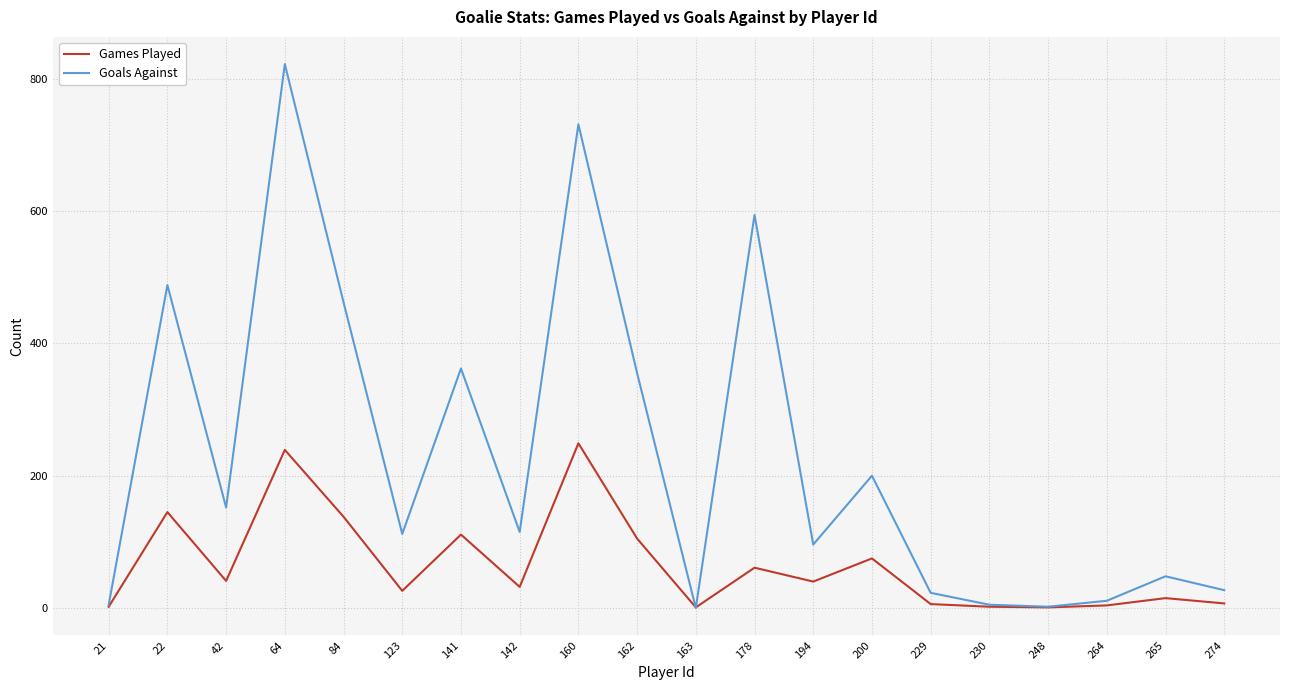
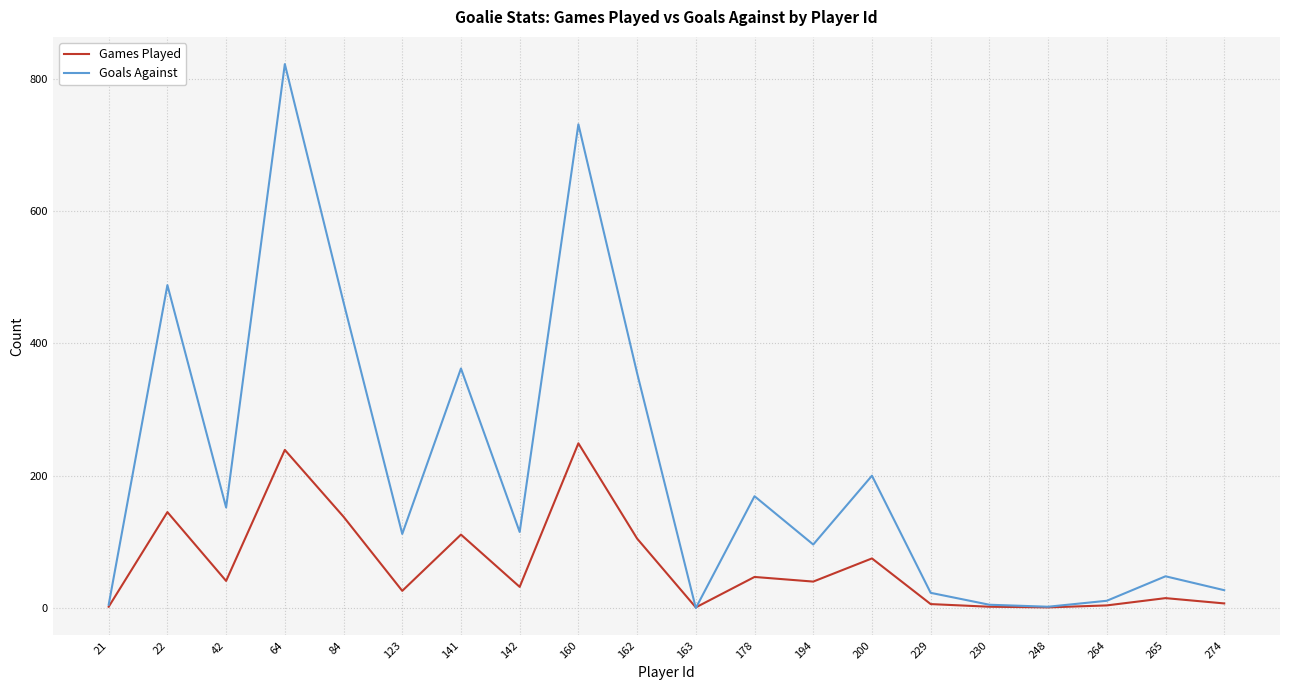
Games Played, 178: 60 -> 50
Goals Against, 178: 590 -> 170
